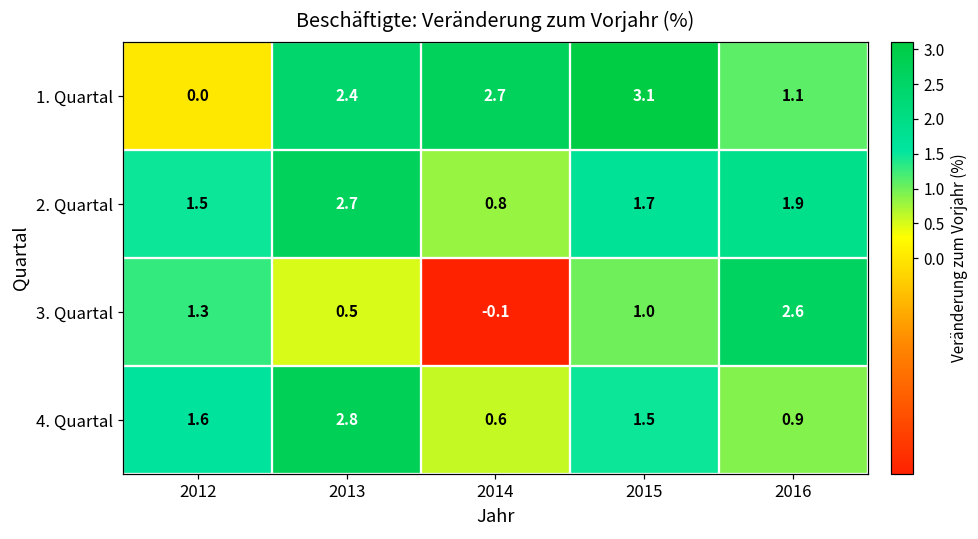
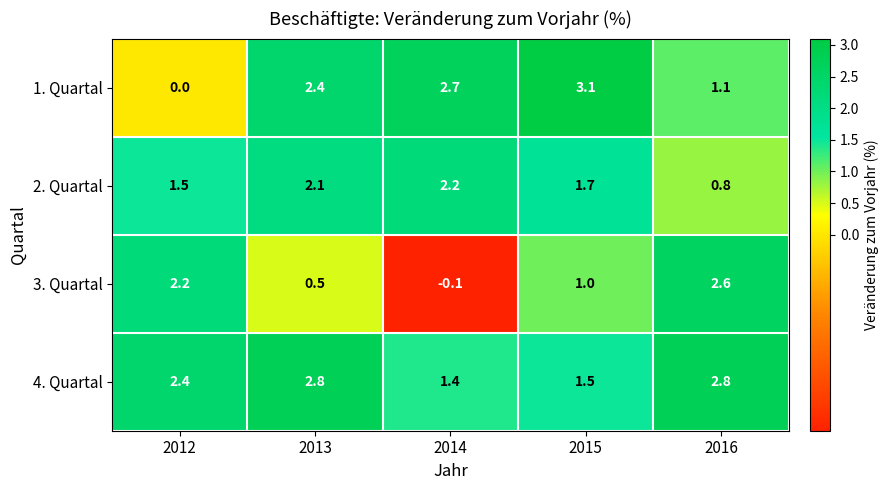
2. Quartal, 2013: 2.7 -> 2.1
2. Quartal, 2014: 0.8 -> 2.2
2. Quartal, 2016: 1.9 -> 0.8
3. Quartal, 2012: 1.3 -> 2.2
4. Quartal, 2012: 1.6 -> 2.4
4. Quartal, 2014: 0.6 -> 1.4
4. Quartal, 2016: 0.9 -> 2.8
